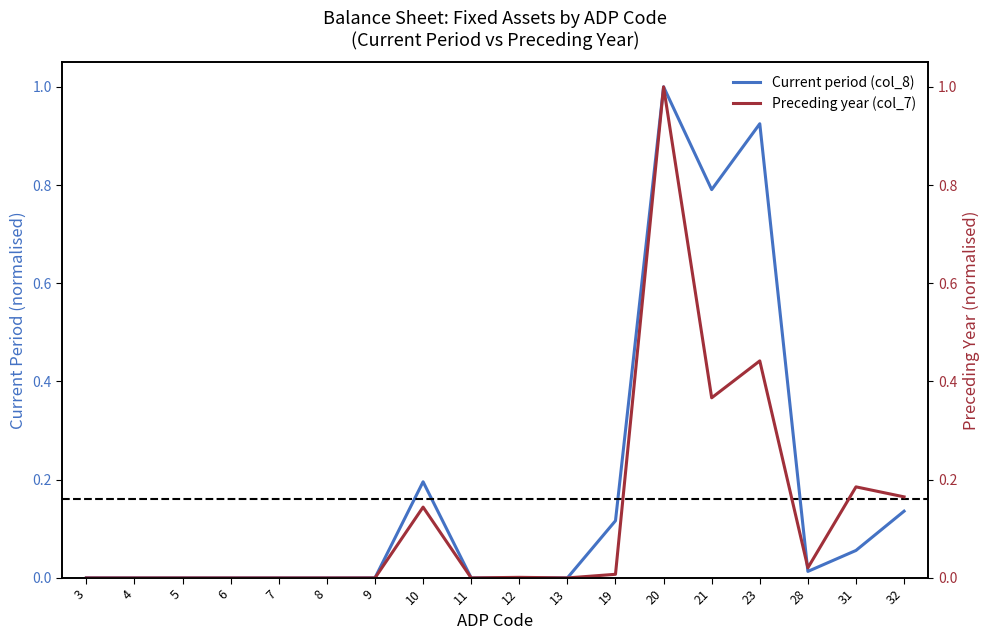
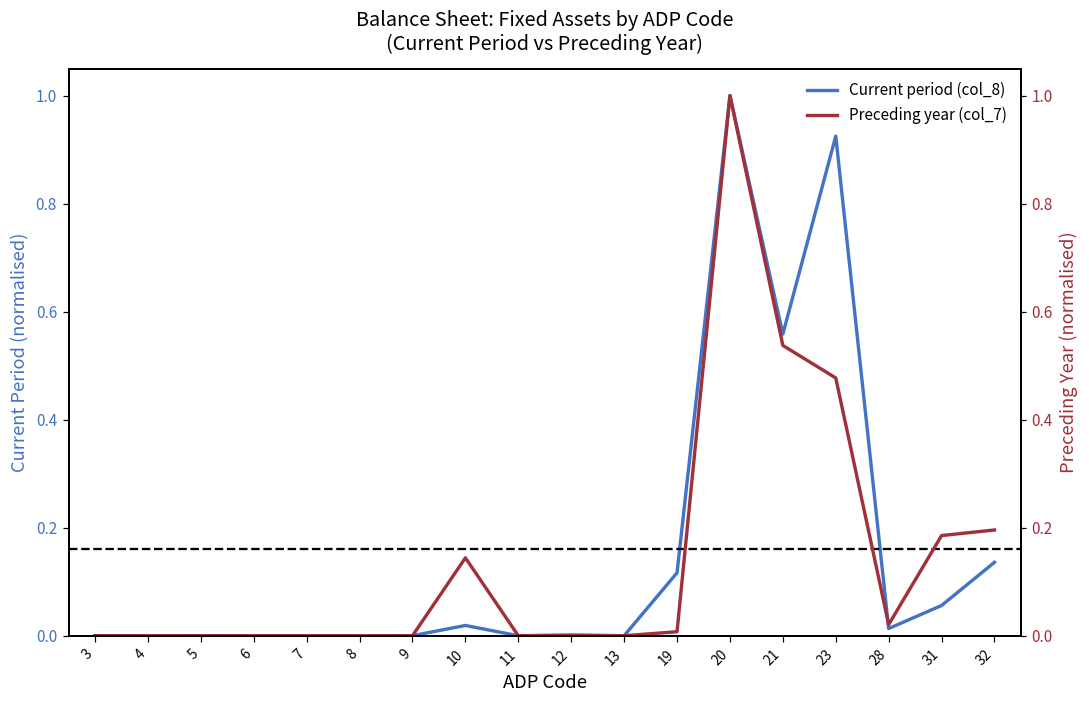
Current period (col_8), 10: 0.20 -> 0.02
Current period (col_8), 21: 0.79 -> 0.56
Preceding year (col_7), 21: 0.37 -> 0.54
Preceding year (col_7), 23: 0.44 -> 0.48
Preceding year (col_7), 32: 0.17 -> 0.20
